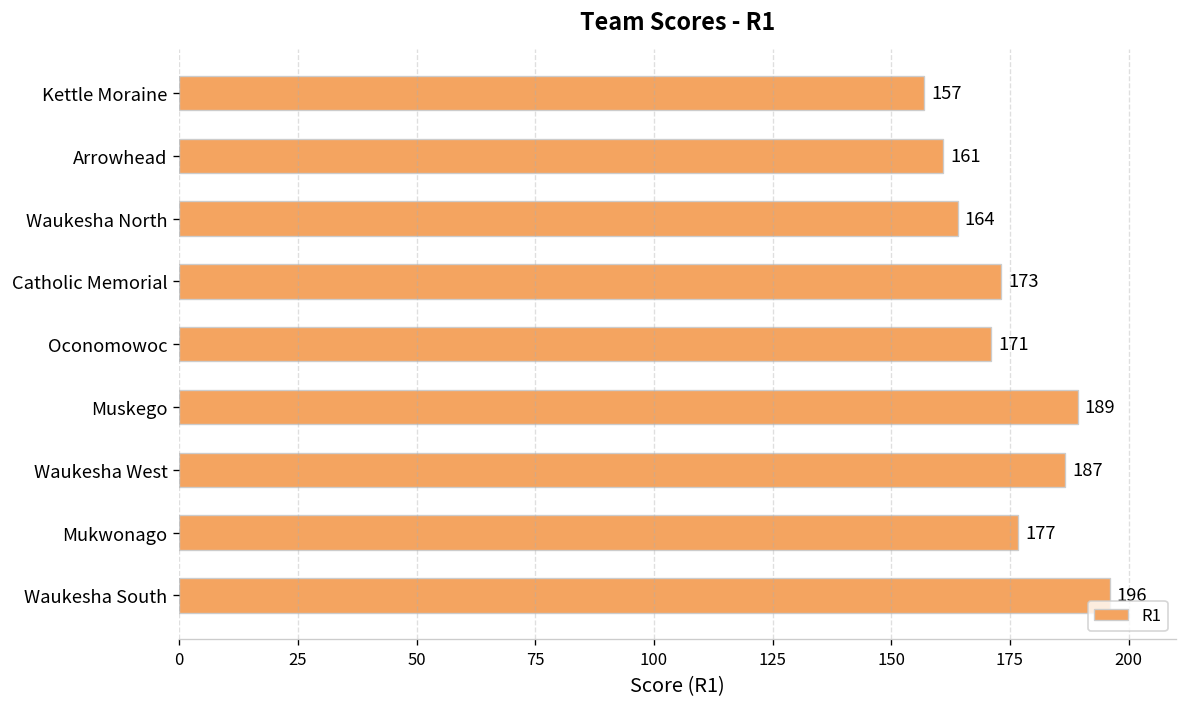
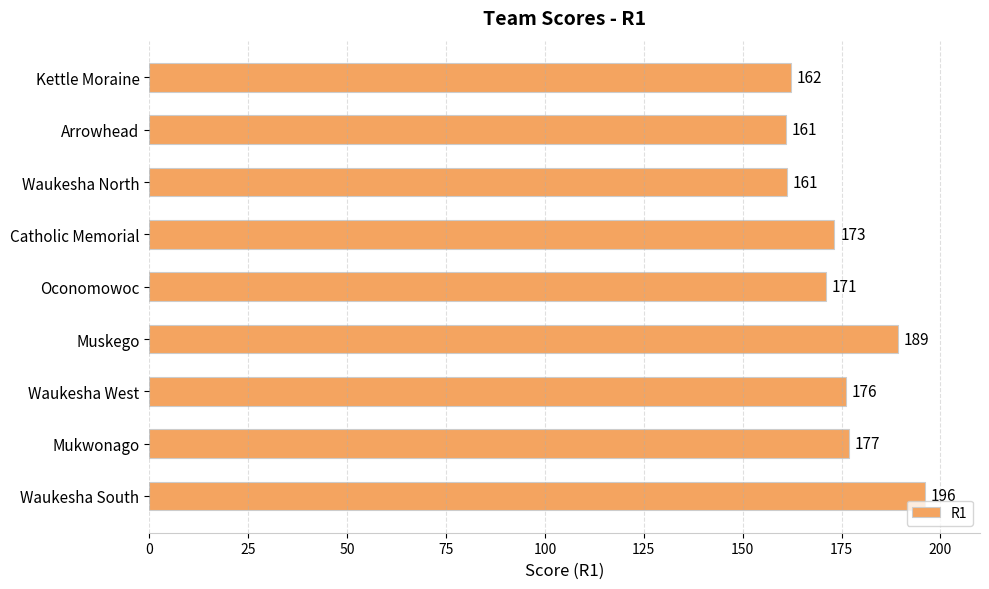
Kettle Moraine: 157 -> 162
Waukesha North: 164 -> 161
Waukesha West: 187 -> 176
